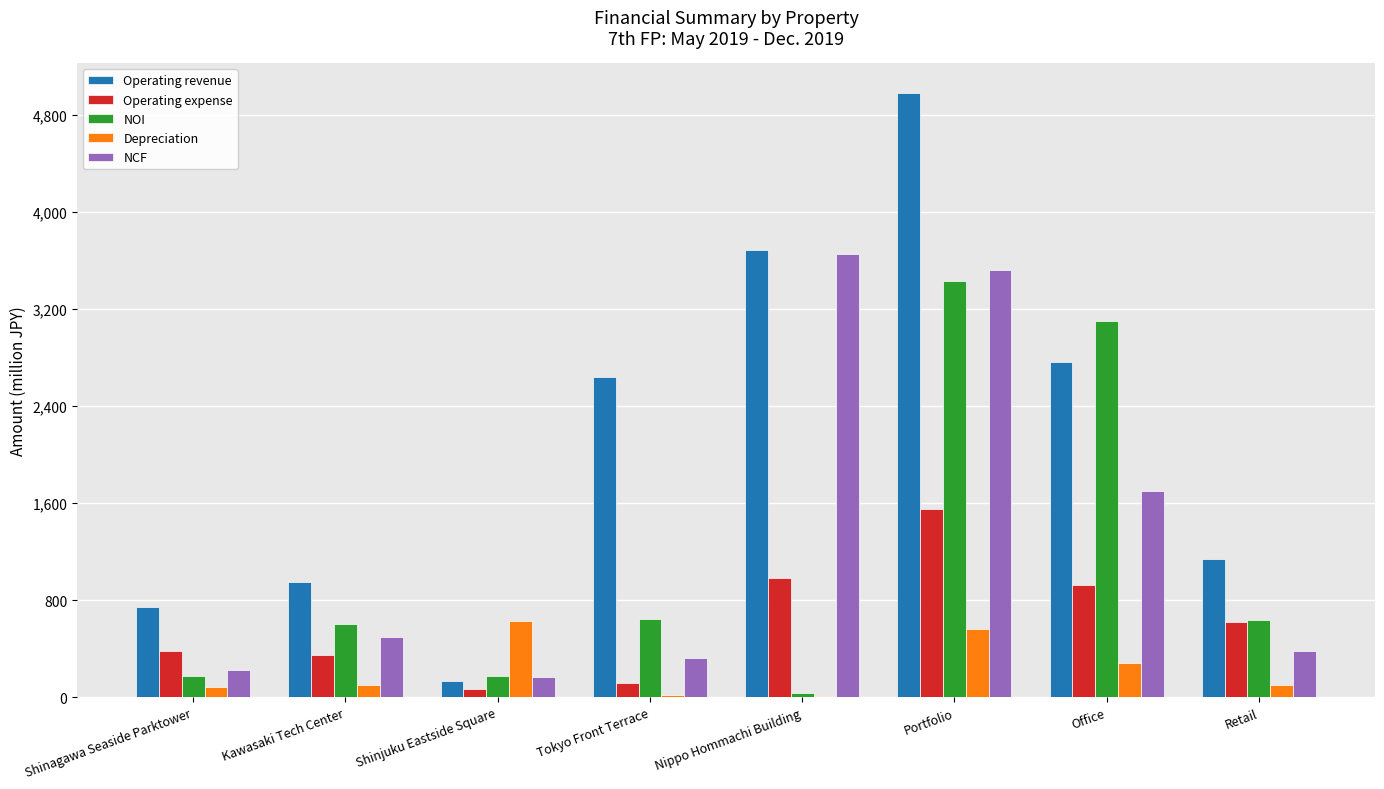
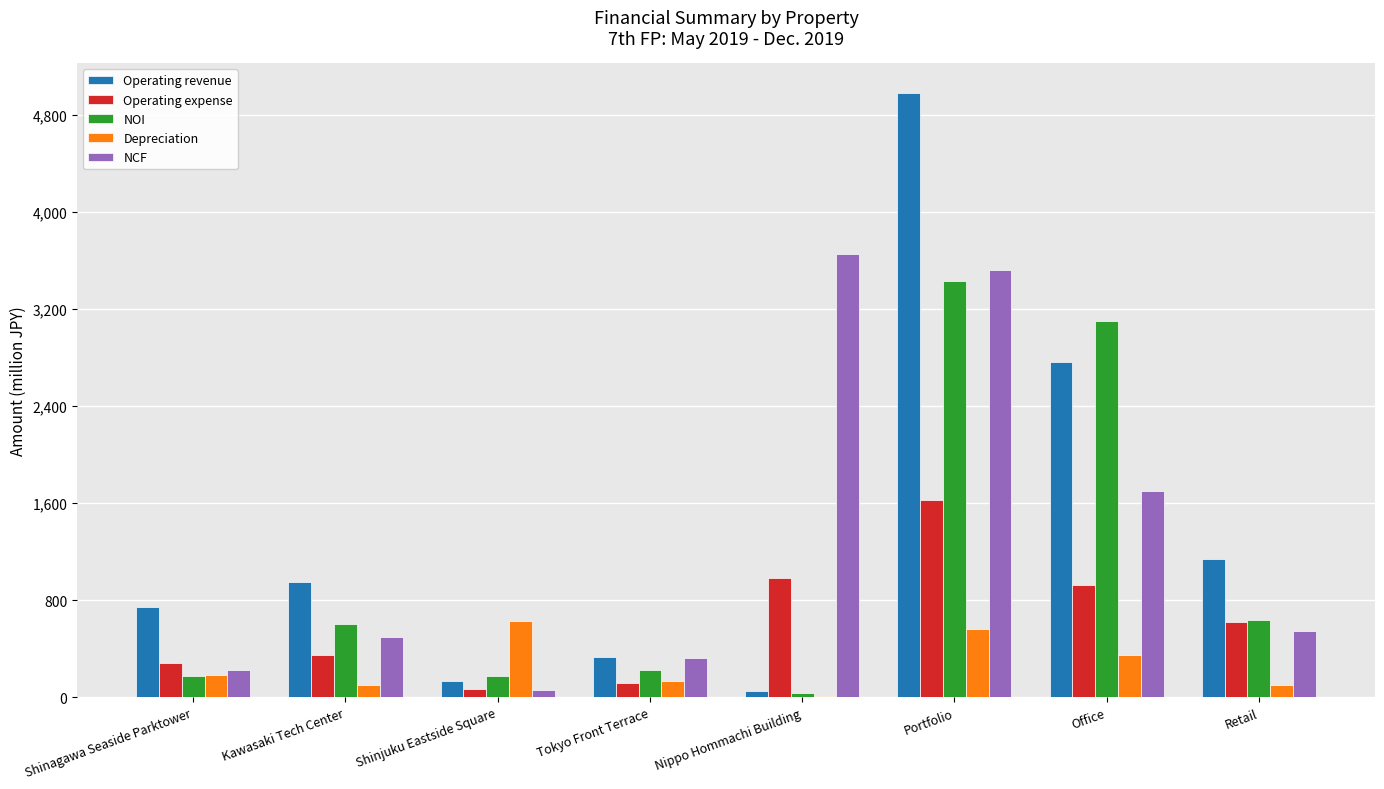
Operating expense, Shinagawa Seaside Parktower: 380 -> 280
Depreciation, Shinagawa Seaside Parktower: 80 -> 180
NCF, Shinjuku Eastside Square: 170 -> 60
Operating revenue, Tokyo Front Terrace: 2,640 -> 330
NOI, Tokyo Front Terrace: 640 -> 220
Depreciation, Tokyo Front Terrace: 20 -> 130
Operating revenue, Nippo Hommachi Building: 3,690 -> 50
Operating expense, Portfolio: 1,550 -> 1,620
Depreciation, Office: 280 -> 350
NCF, Retail: 380 -> 540
